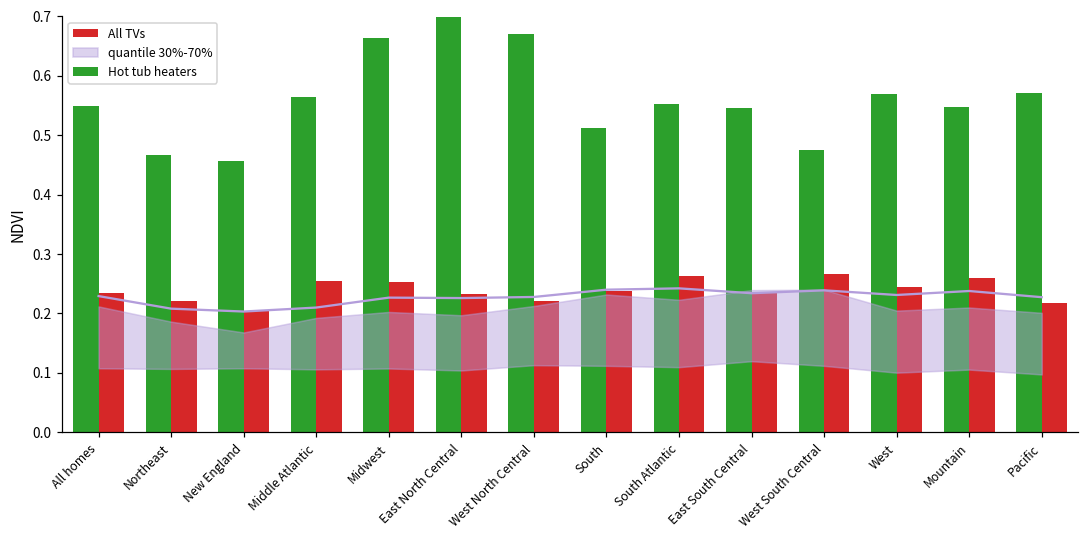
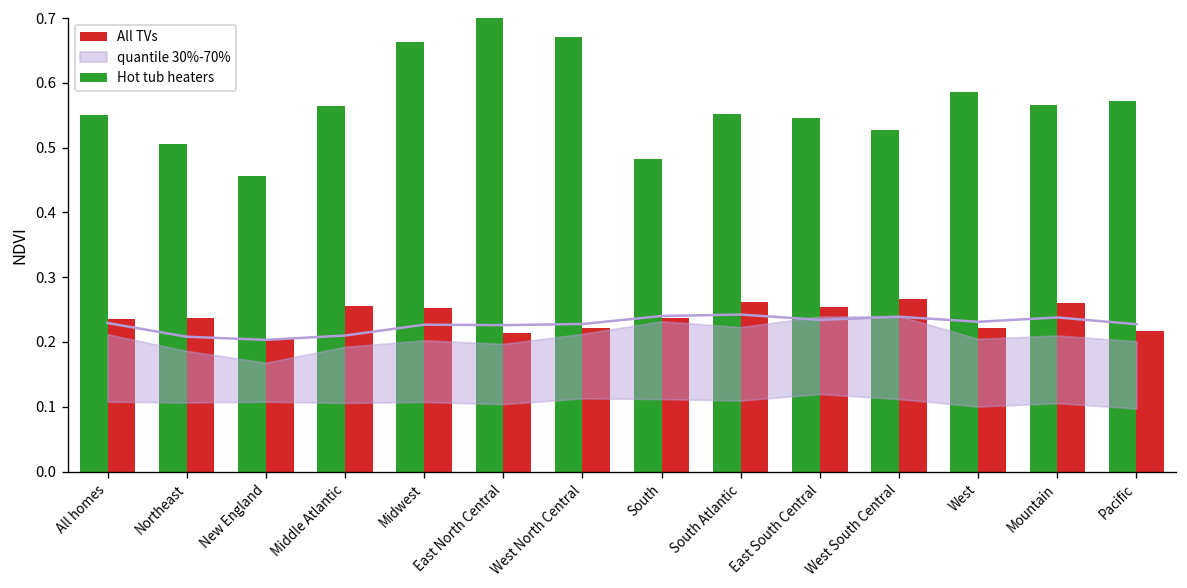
Hot tub heaters, Northeast: 0.47 -> 0.50
All TVs, Northeast: 0.22 -> 0.24
All TVs, East North Central: 0.23 -> 0.21
Hot tub heaters, South: 0.51 -> 0.48
All TVs, East South Central: 0.23 -> 0.25
Hot tub heaters, West South Central: 0.48 -> 0.53
Hot tub heaters, West: 0.57 -> 0.59
All TVs, West: 0.24 -> 0.22
Hot tub heaters, Mountain: 0.55 -> 0.57
